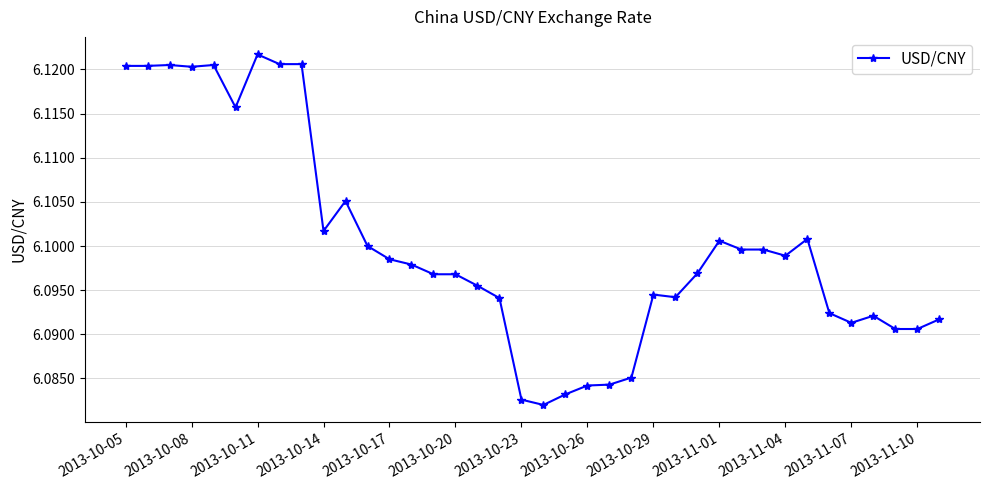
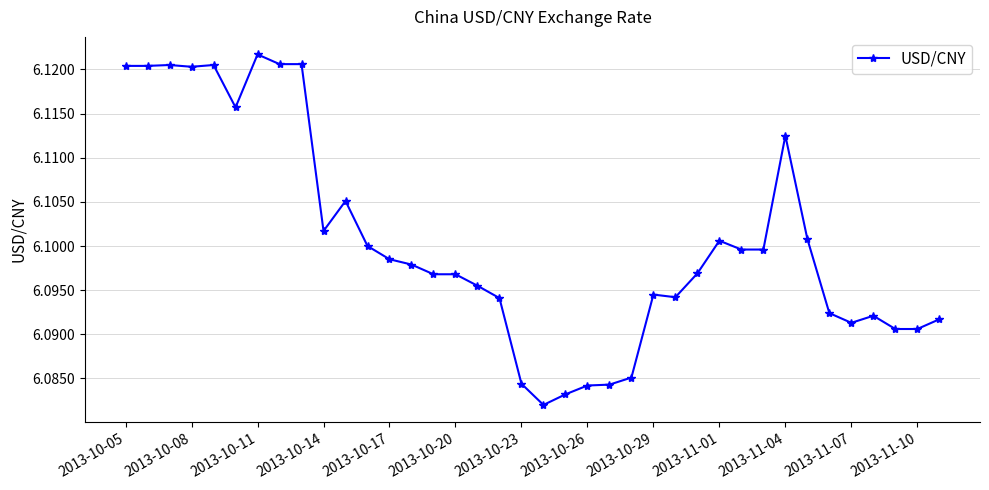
2013-10-23: 6.083 -> 6.084
2013-11-04: 6.099 -> 6.113
